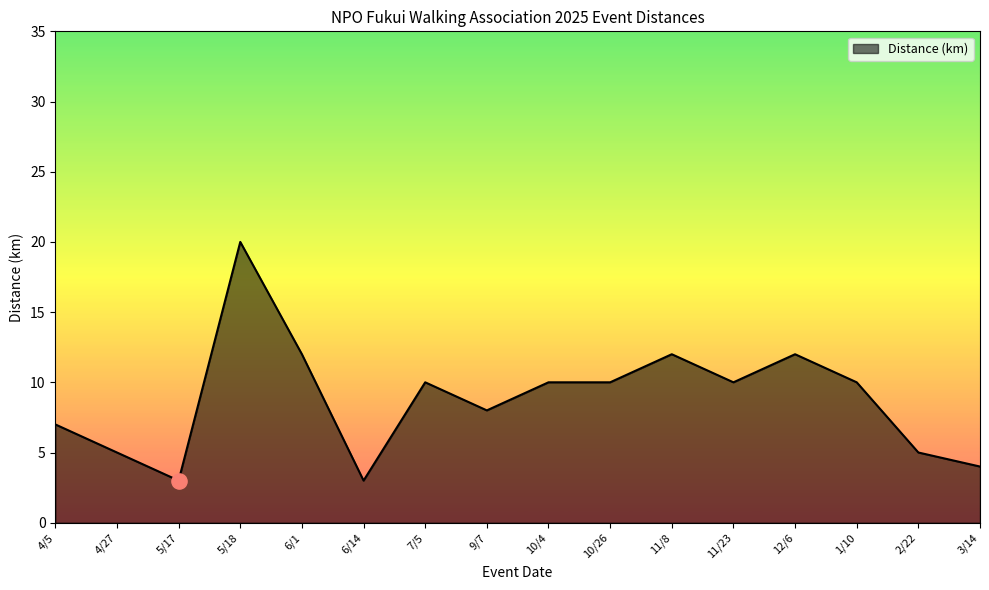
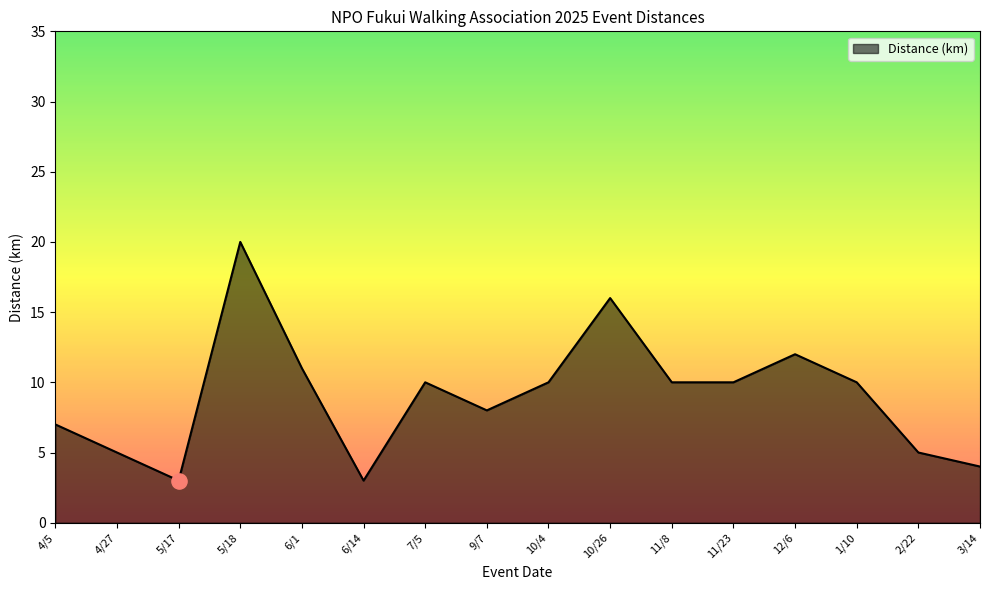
Distance (km), 6/1: 12 -> 11
Distance (km), 10/26: 10 -> 16
Distance (km), 11/8: 12 -> 10
